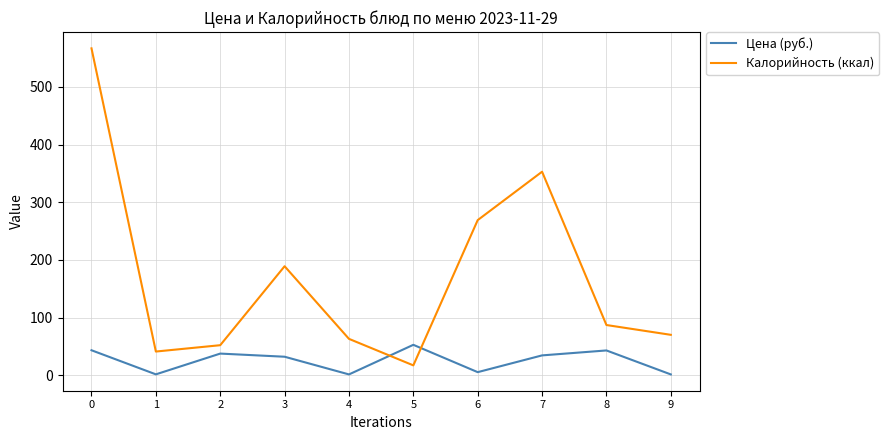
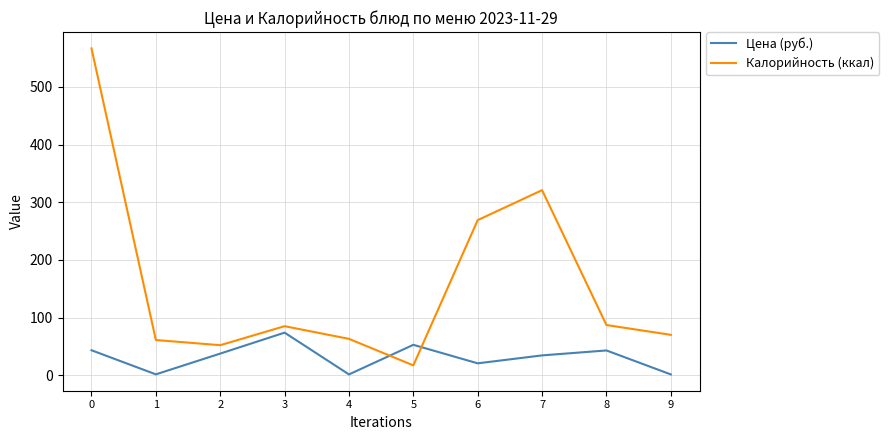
Калорийность (ккал), 1: 40 -> 60
Цена (руб.), 3: 30 -> 70
Калорийность (ккал), 3: 190 -> 90
Цена (руб.), 6: 10 -> 20
Калорийность (ккал), 7: 350 -> 320
